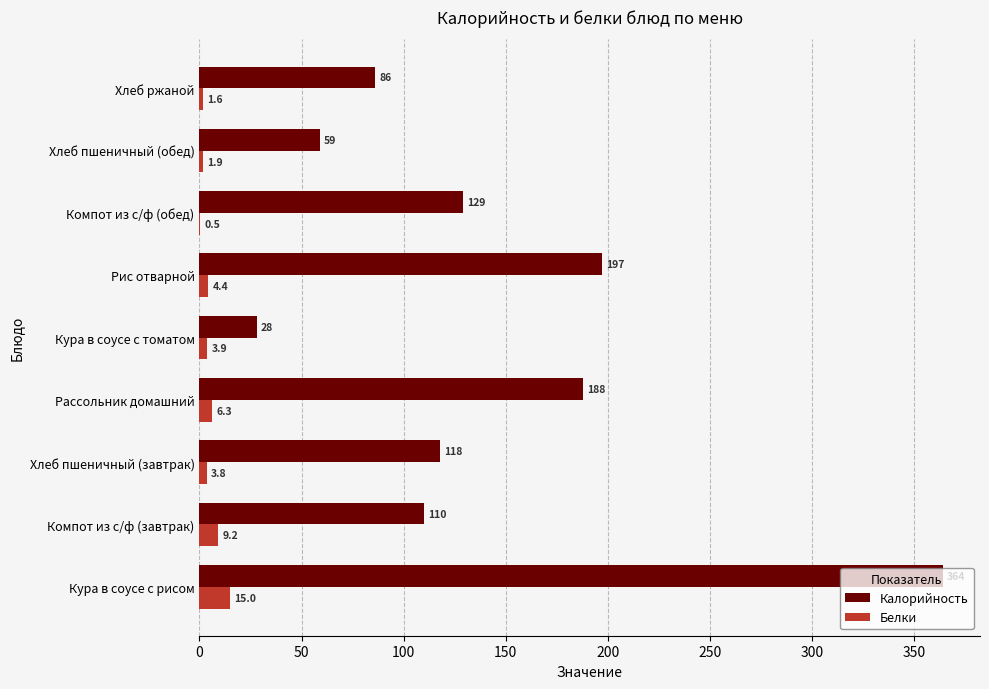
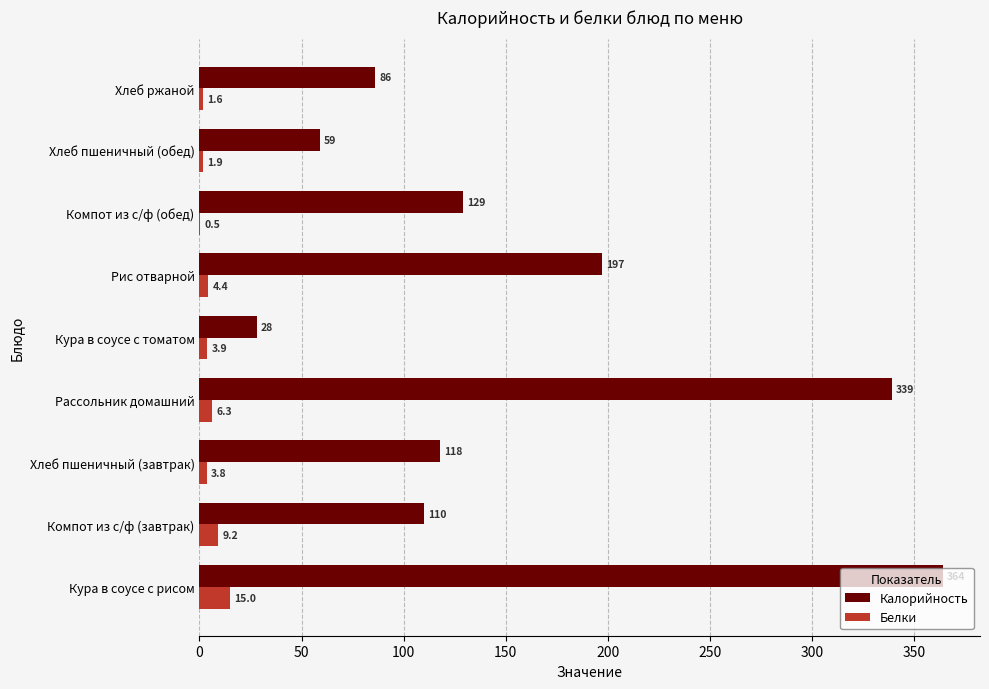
Калорийность, Рассольник домашний: 188 -> 339
